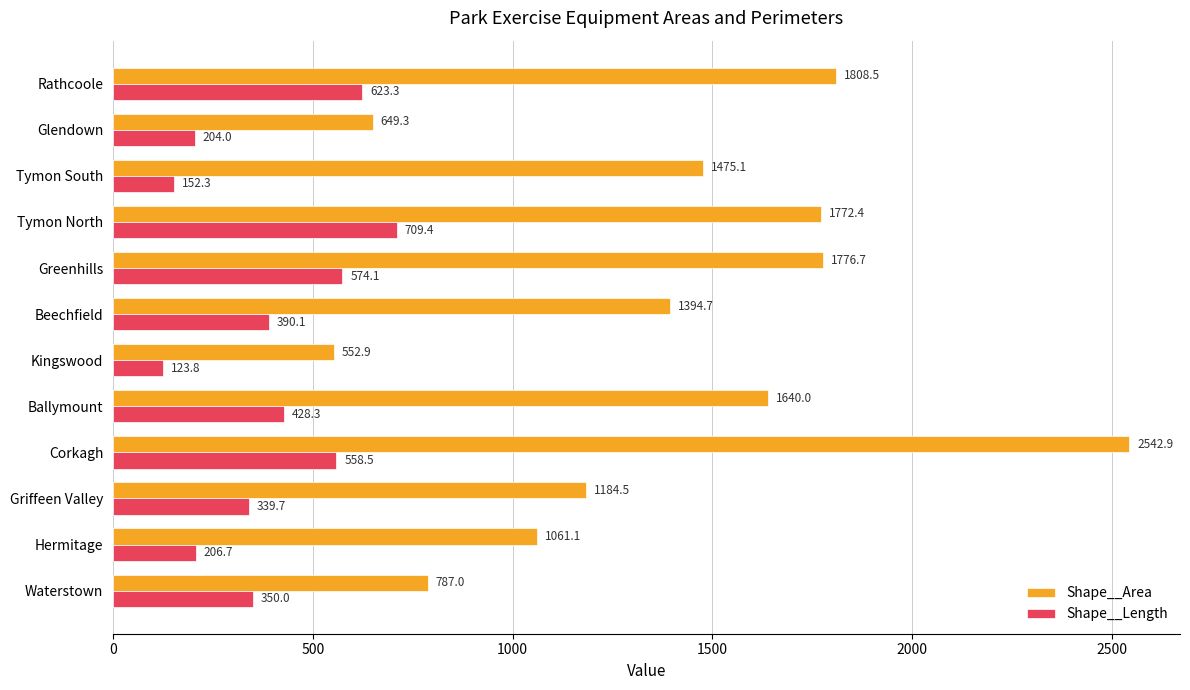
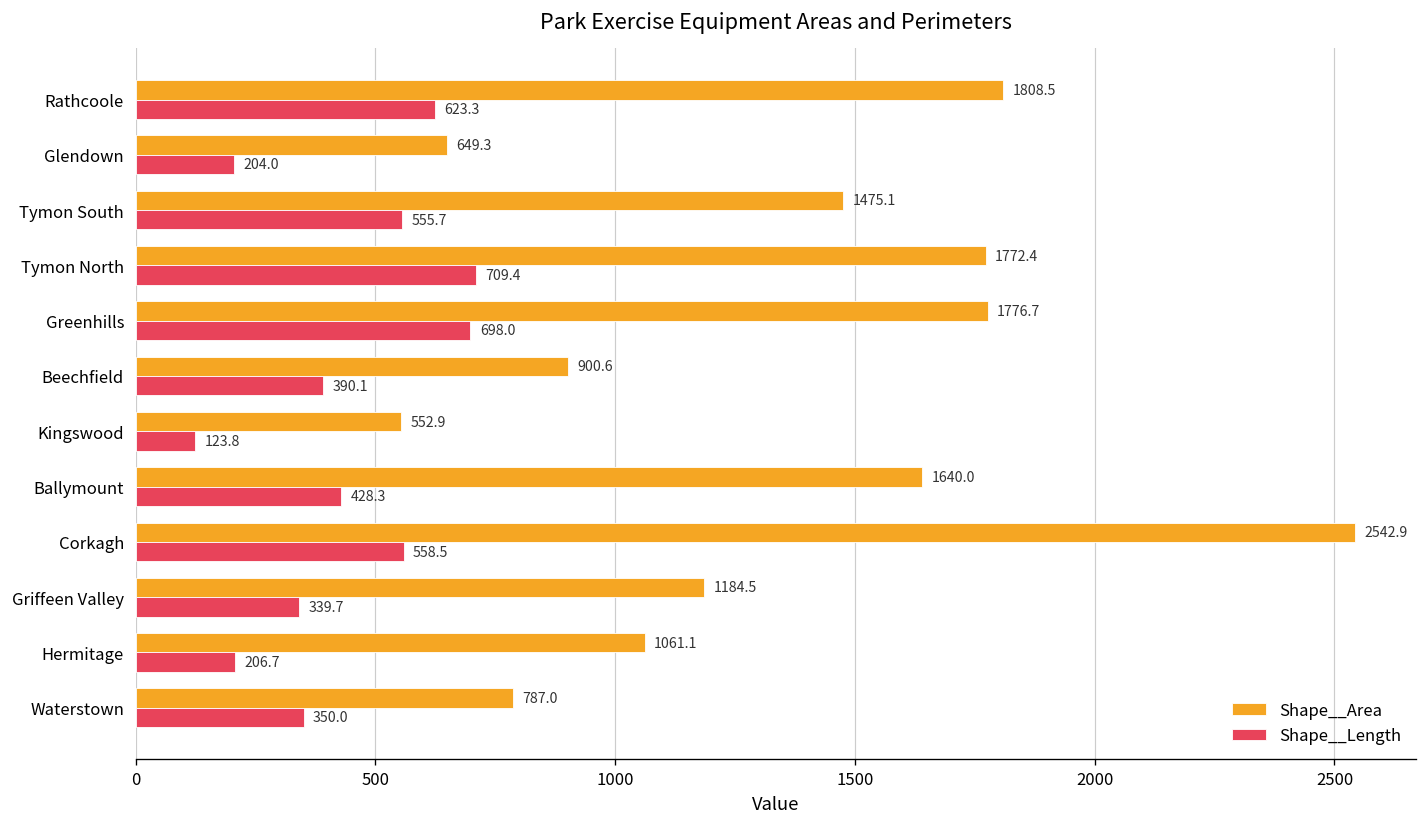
Shape__Length, Tymon South: 152.3 -> 555.7
Shape__Length, Greenhills: 574.1 -> 698.0
Shape__Area, Beechfield: 1394.7 -> 900.6
